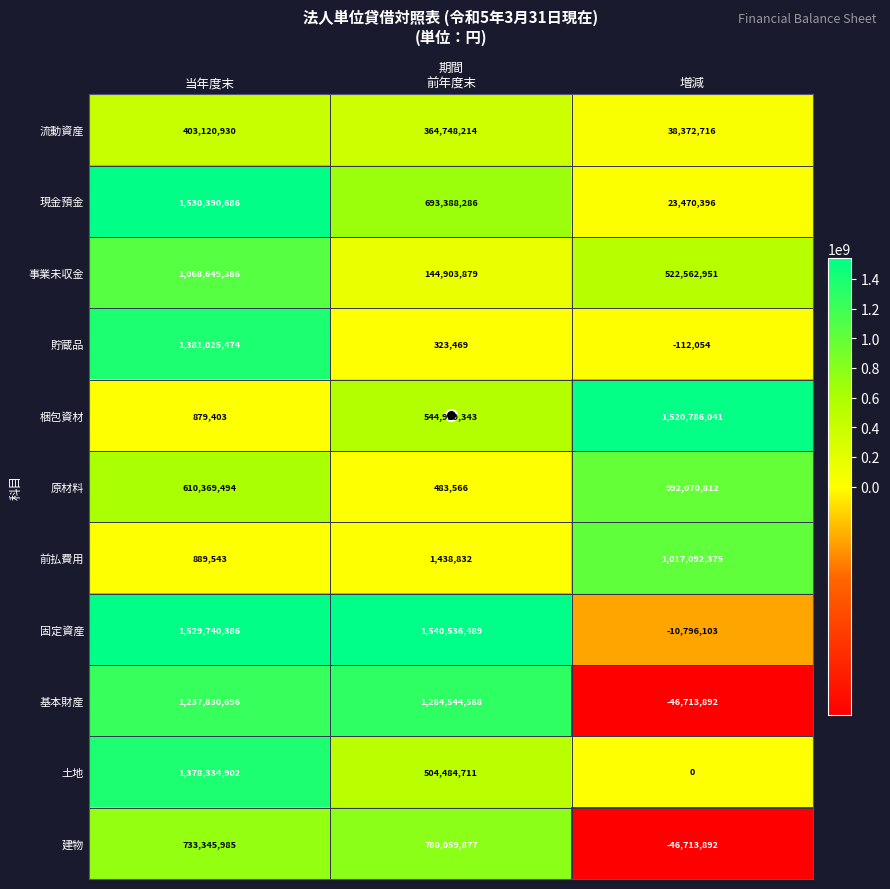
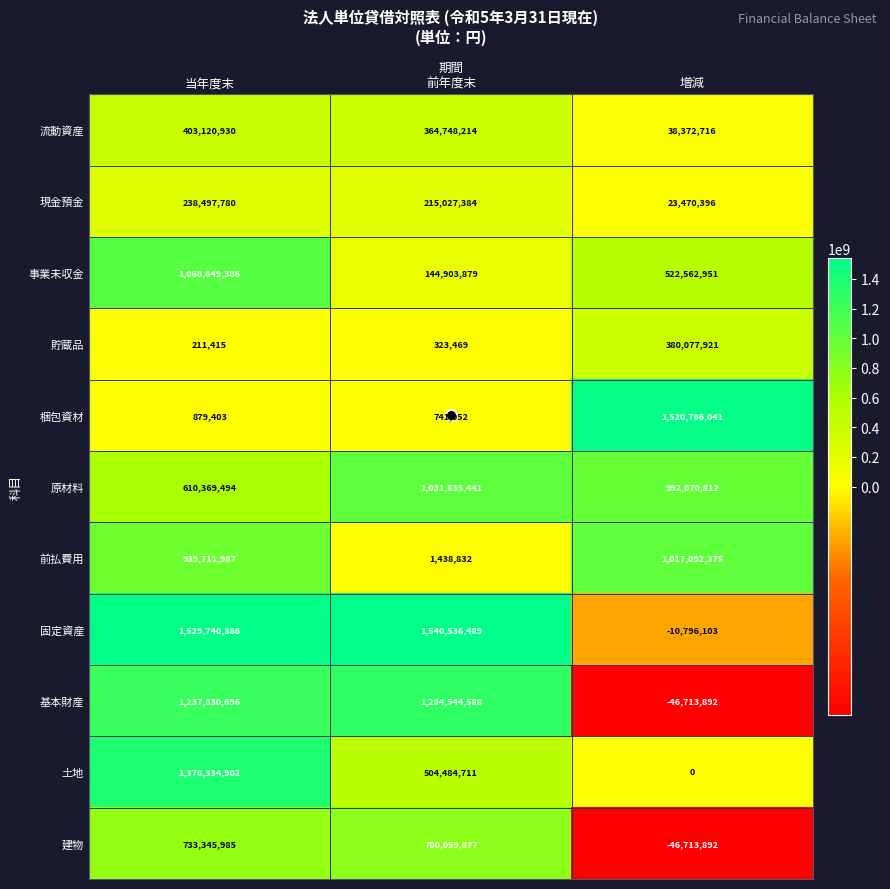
現金預金, 当年度末: 1,530,390,686 -> 238,497,780
現金預金, 前年度末: 693,388,286 -> 215,027,384
貯蔵品, 当年度末: 1,381,025,474 -> 211,415
貯蔵品, 増減: -112,054 -> 380,077,921
梱包資材, 前年度末: 544,959,343 -> 741,052
原材料, 前年度末: 483,566 -> 1,031,835,441
前払費用, 当年度末: 889,543 -> 939,711,987
